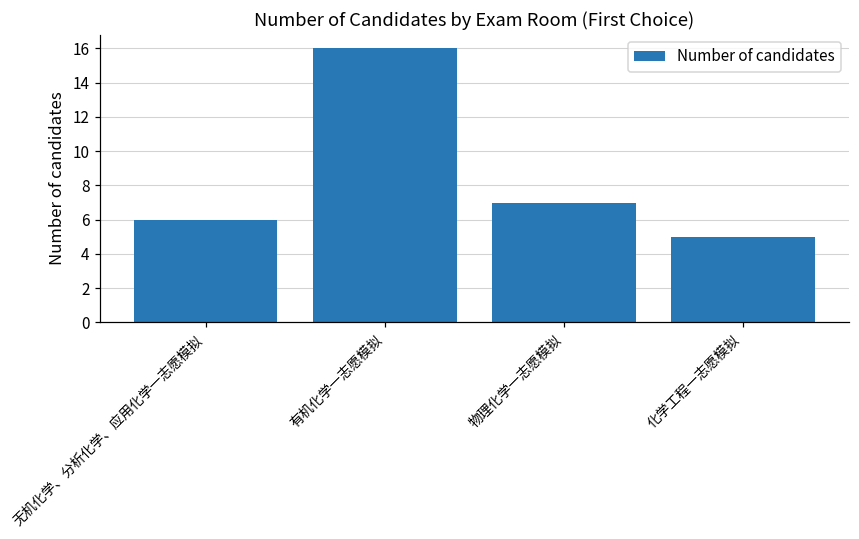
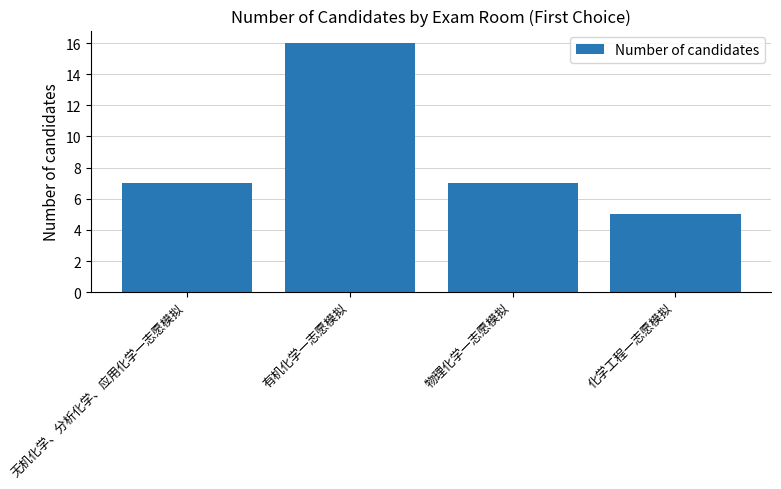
无机化学、分析化学、应用化学一志愿模拟: 6 -> 7
